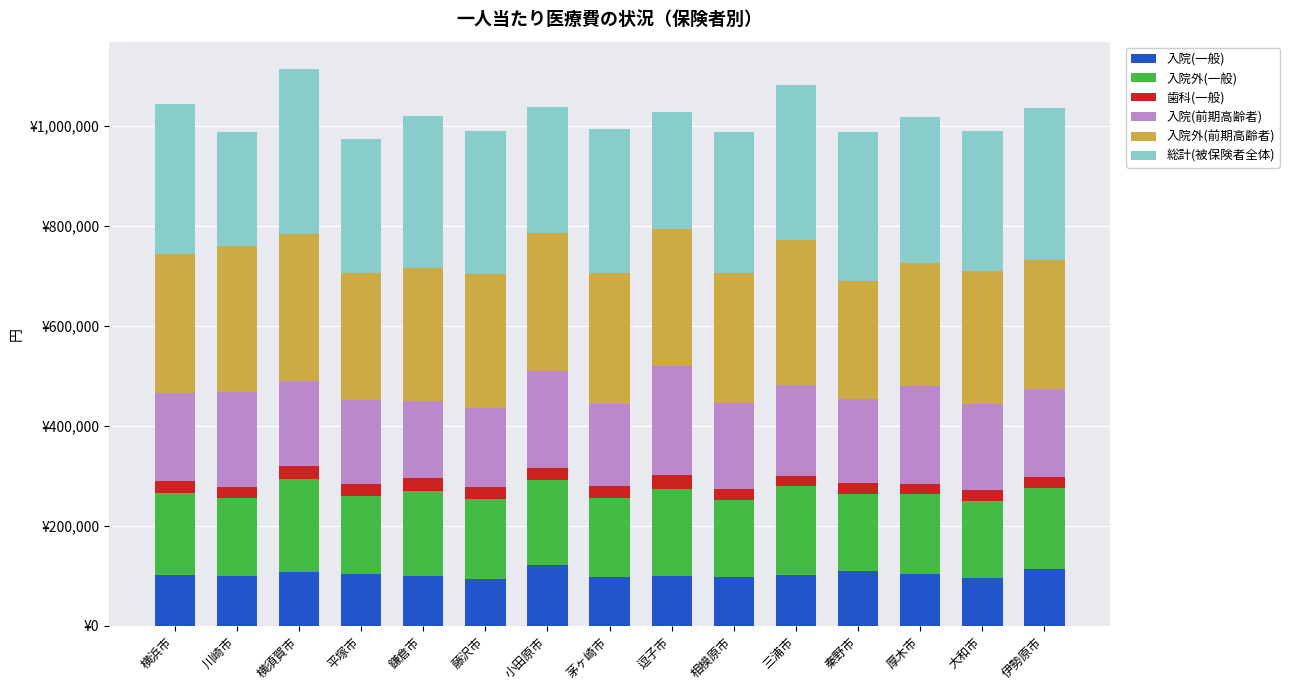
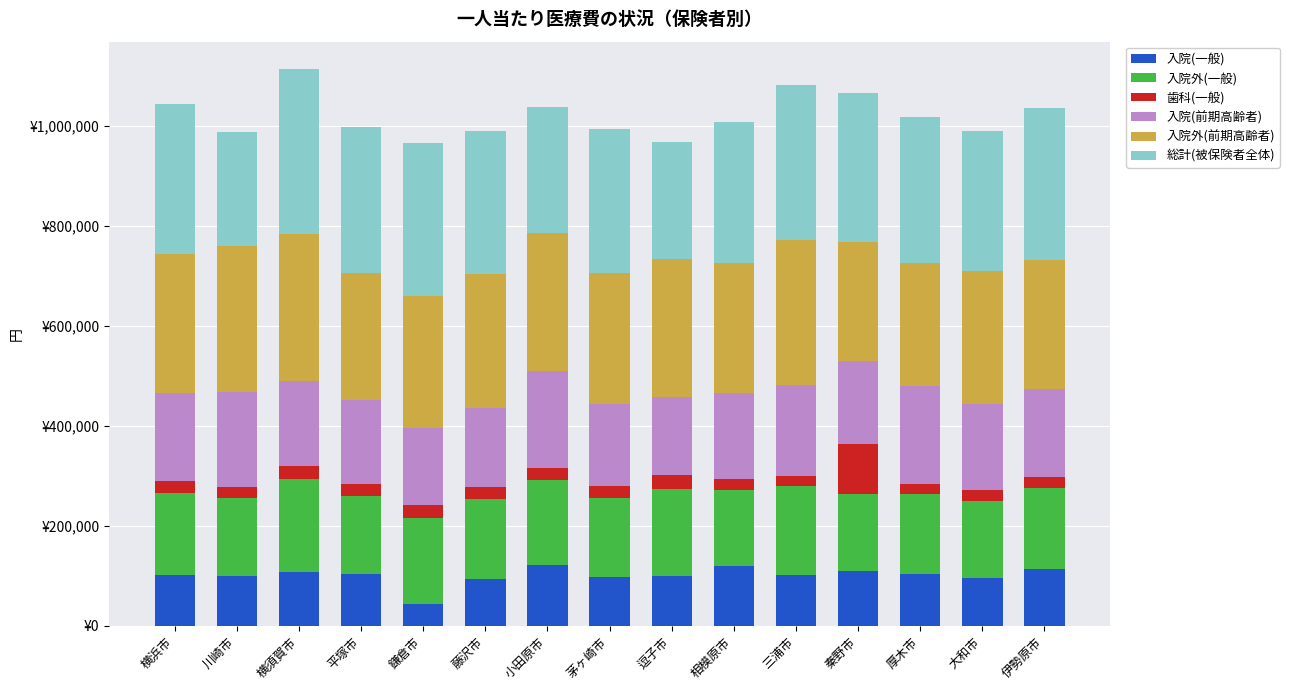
総計(被保険者全体), 平塚市: ¥270,000 -> ¥290,000
入院(一般), 鎌倉市: ¥100,000 -> ¥40,000
入院(前期高齢者), 逗子市: ¥220,000 -> ¥160,000
入院(一般), 相模原市: ¥100,000 -> ¥120,000
歯科(一般), 秦野市: ¥20,000 -> ¥100,000
